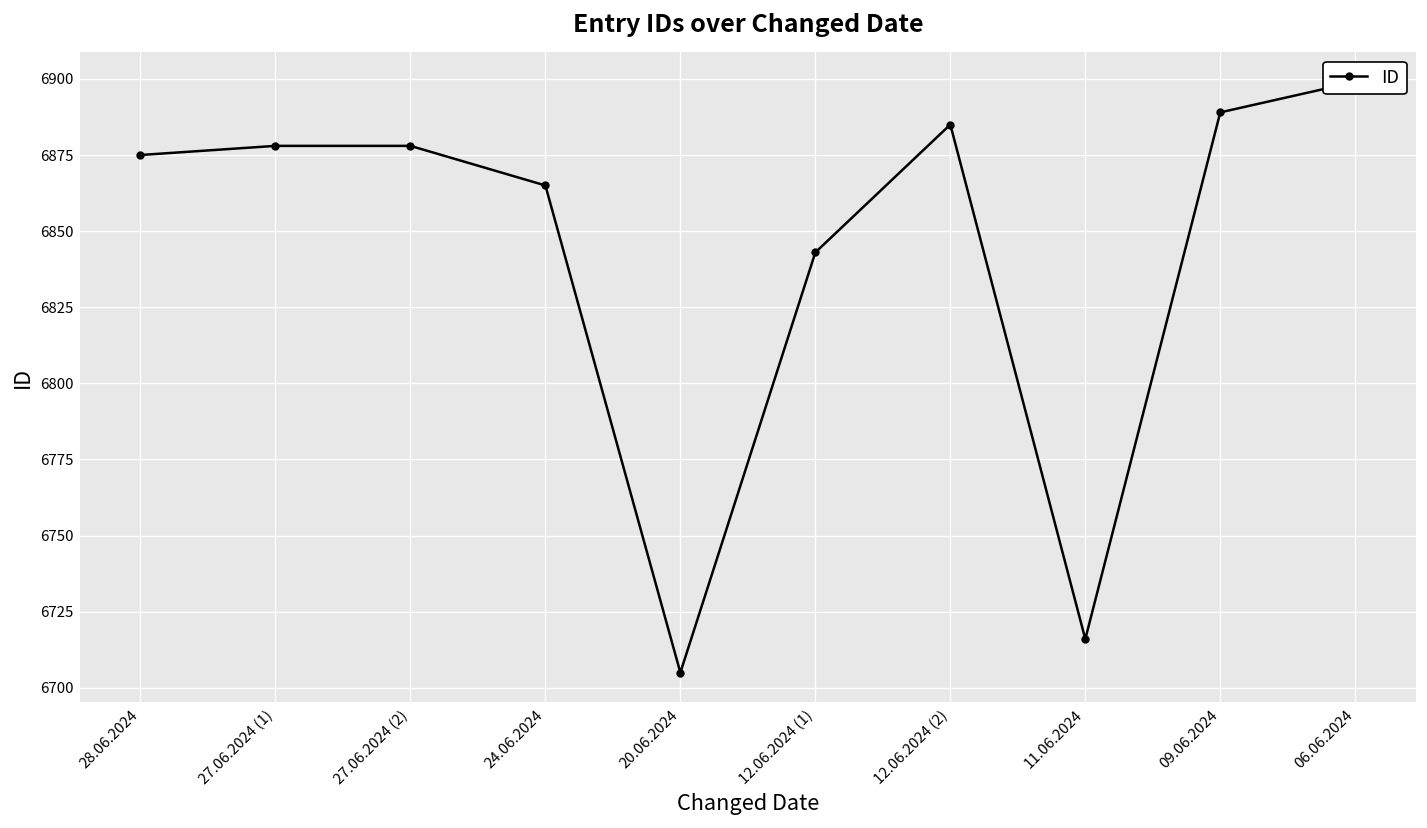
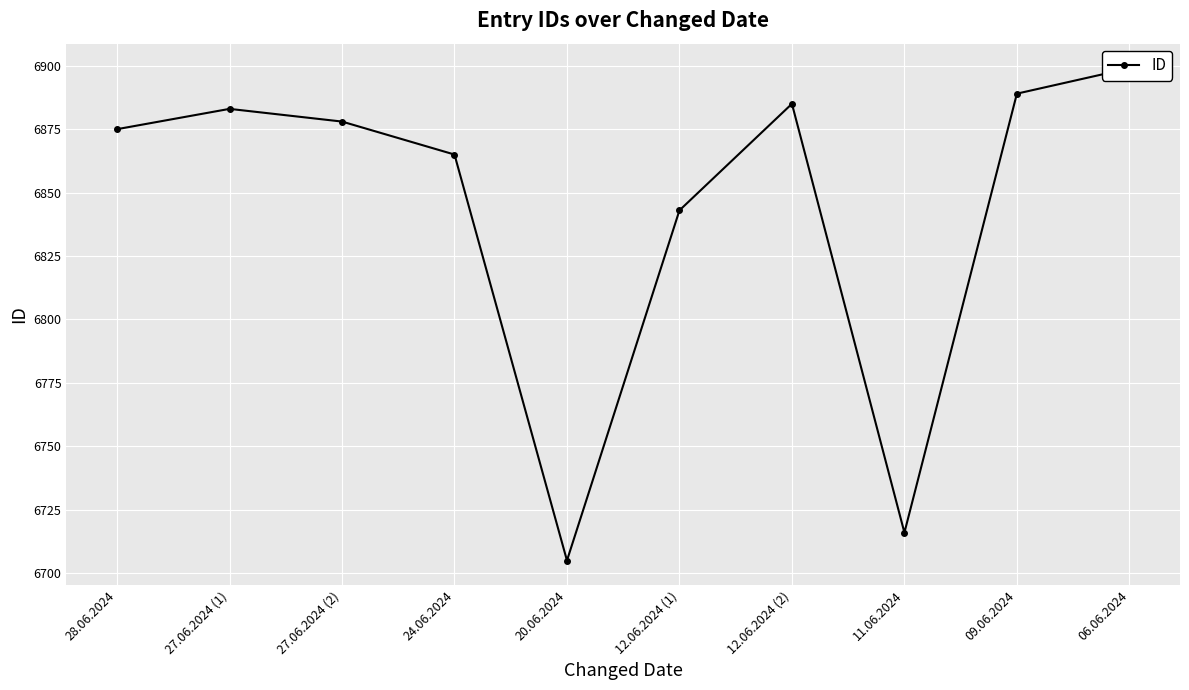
27.06.2024 (1): 6878 -> 6883
